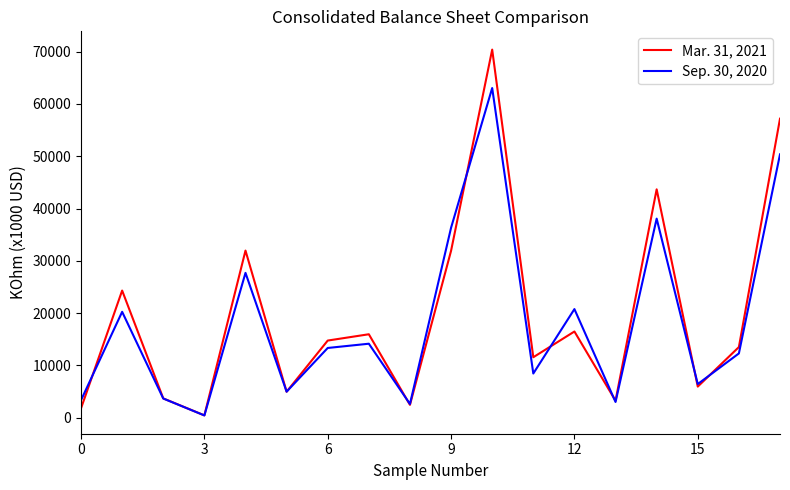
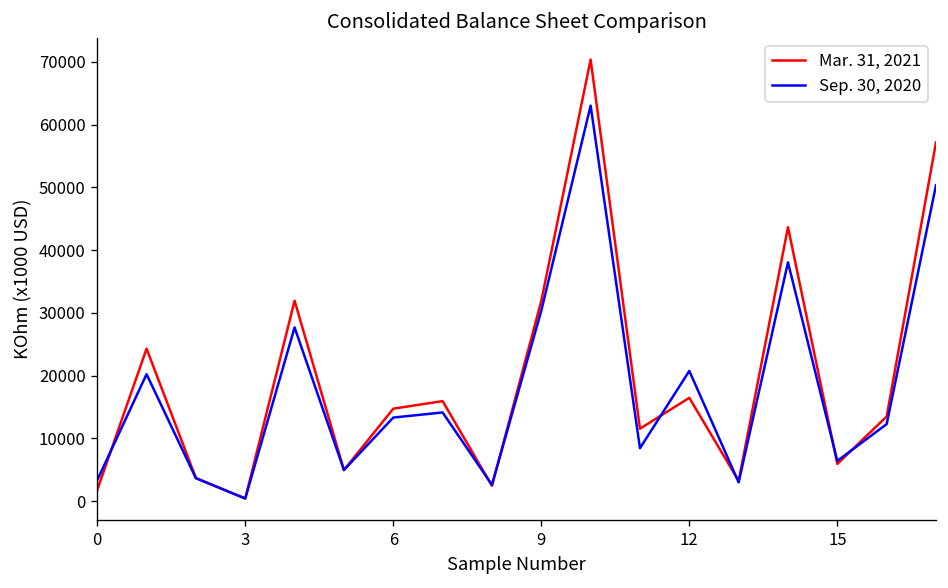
Sep. 30, 2020, 9: 36000 -> 30000
